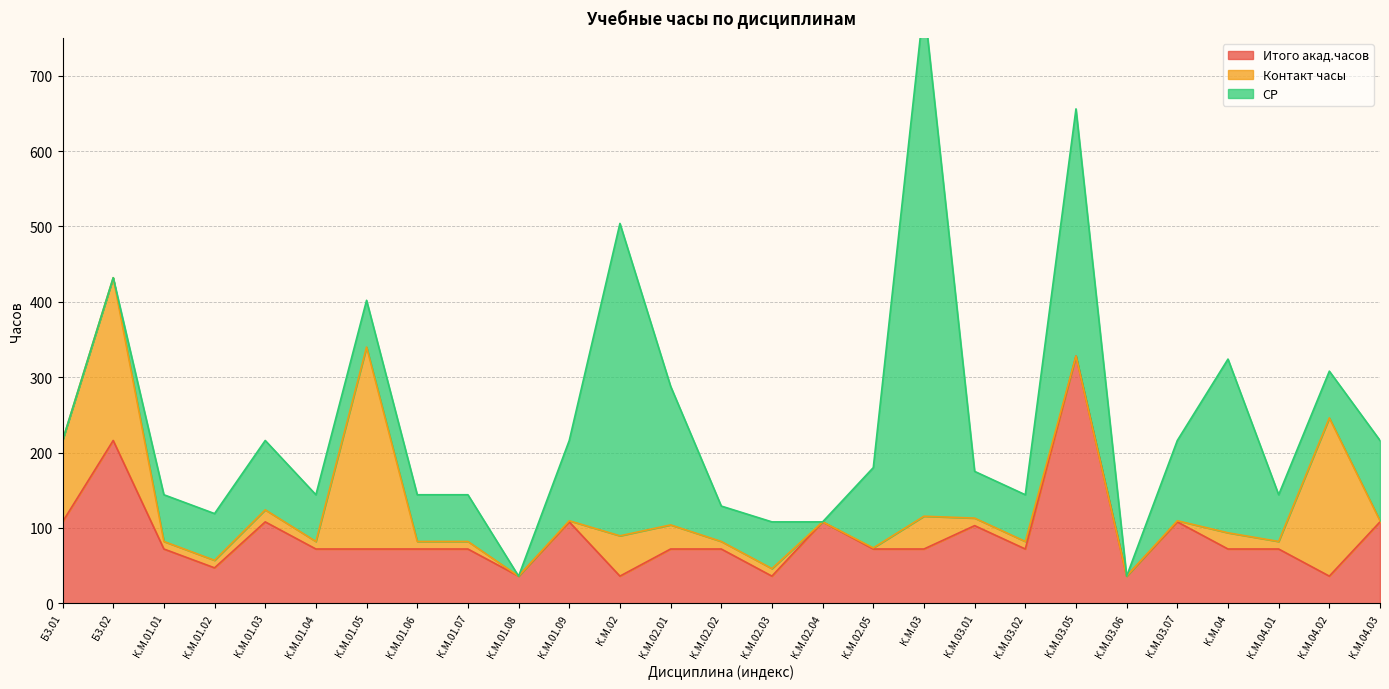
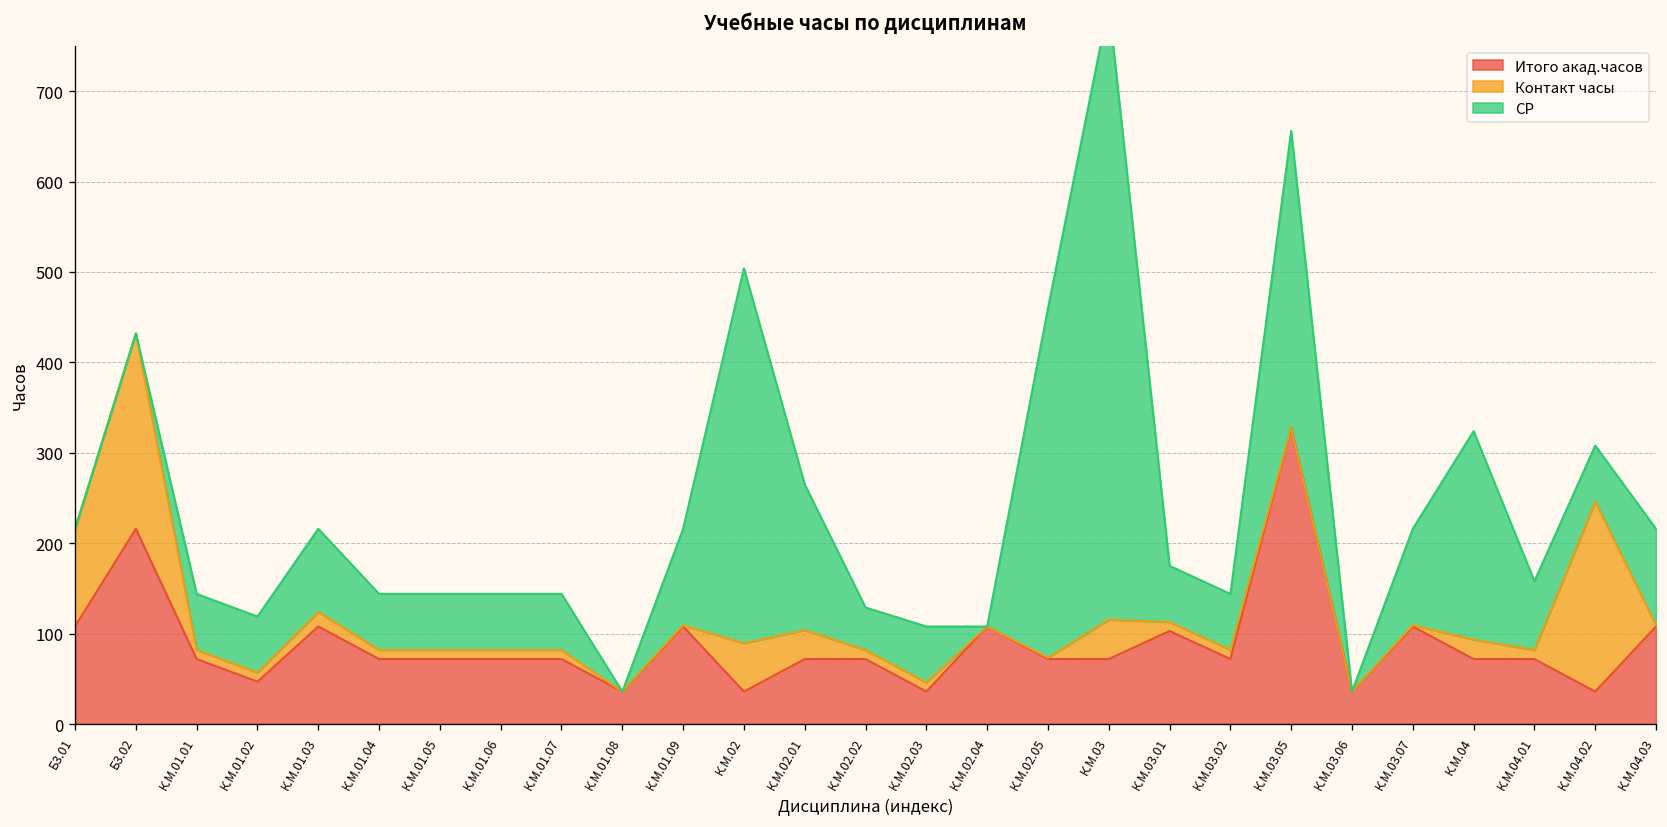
Контакт часы, К.М.01.05: 270 -> 10
СР, К.М.02.01: 180 -> 160
СР, К.М.02.05: 110 -> 390
СР, К.М.04.01: 60 -> 80
